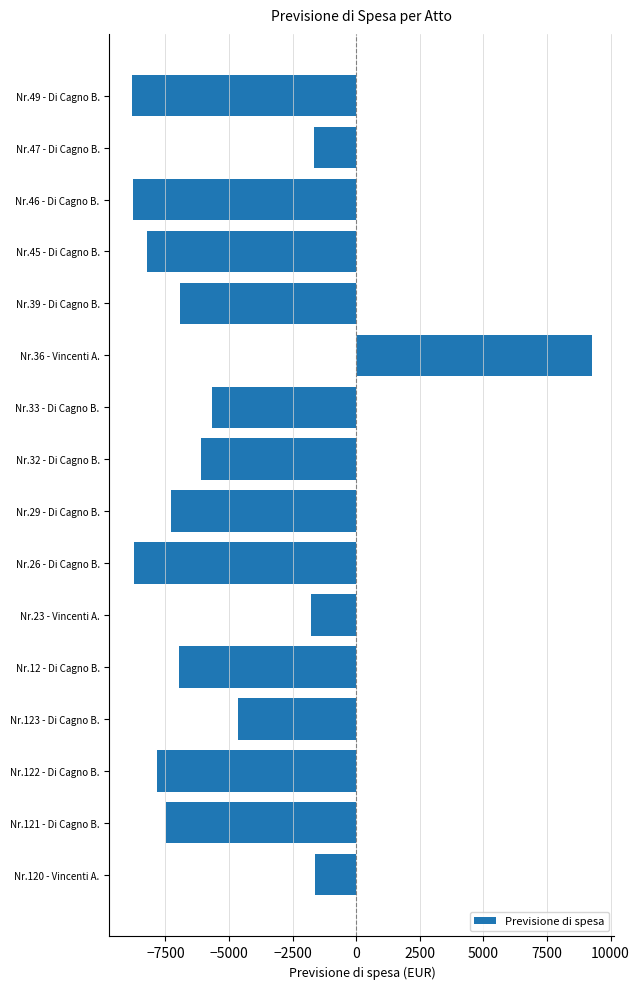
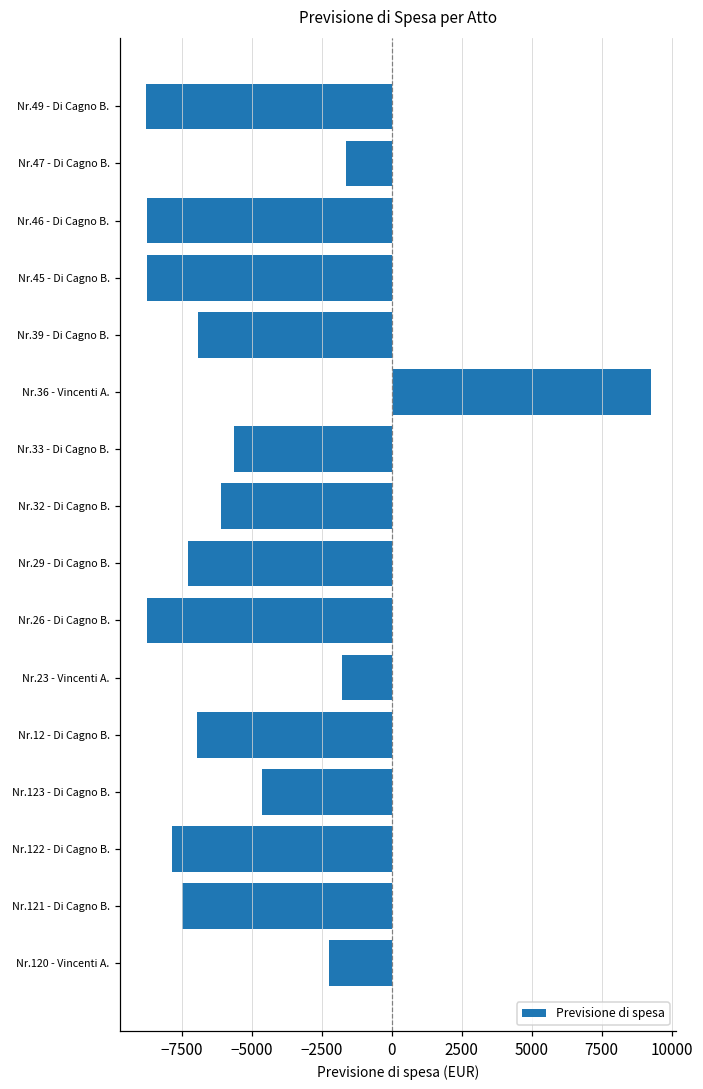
Nr.45 - Di Cagno B.: -8200 -> -8700
Nr.120 - Vincenti A.: -1600 -> -2200
